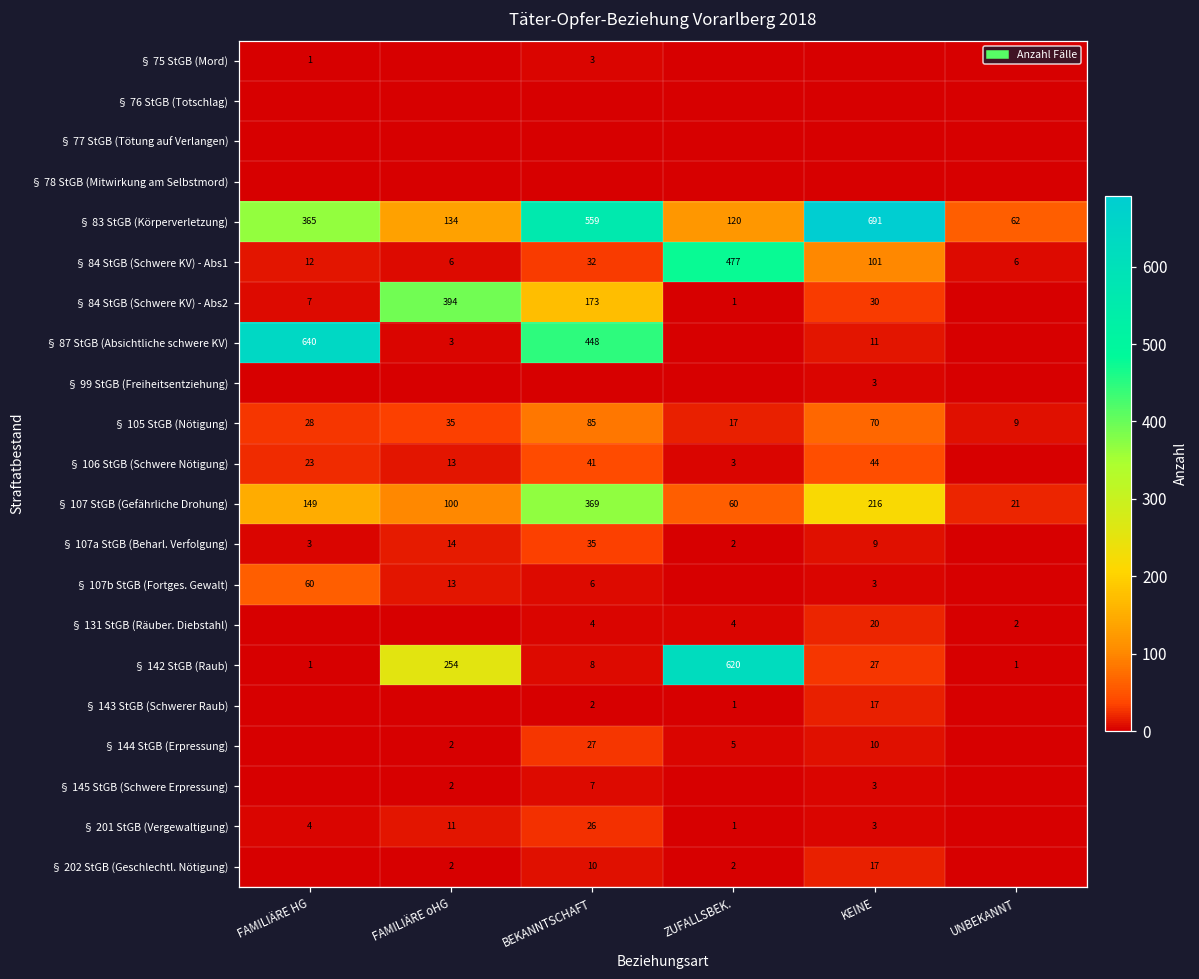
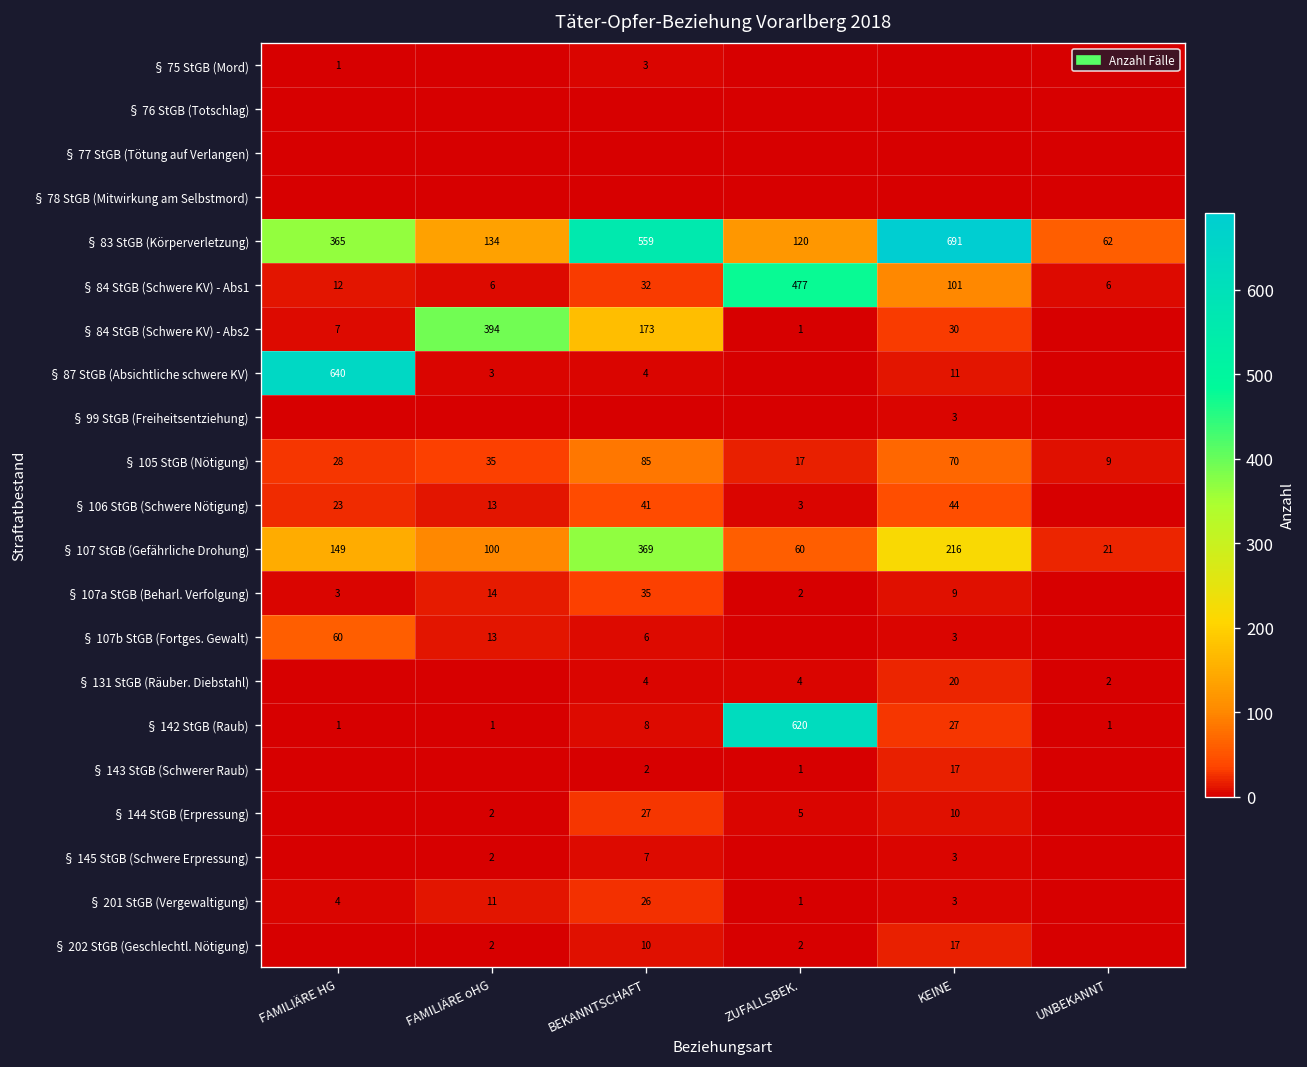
§ 87 StGB (Absichtliche schwere KV), BEKANNTSCHAFT: 448 -> 4
§ 142 StGB (Raub), FAMILIÄRE oHG: 254 -> 1
